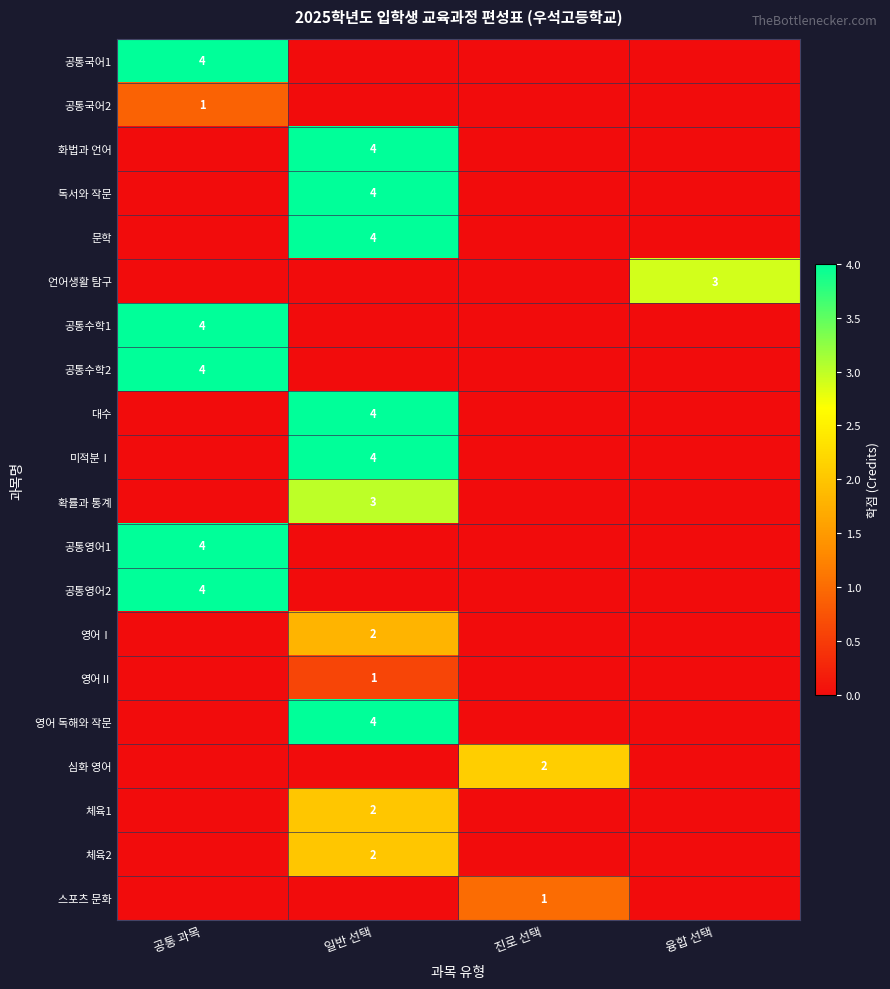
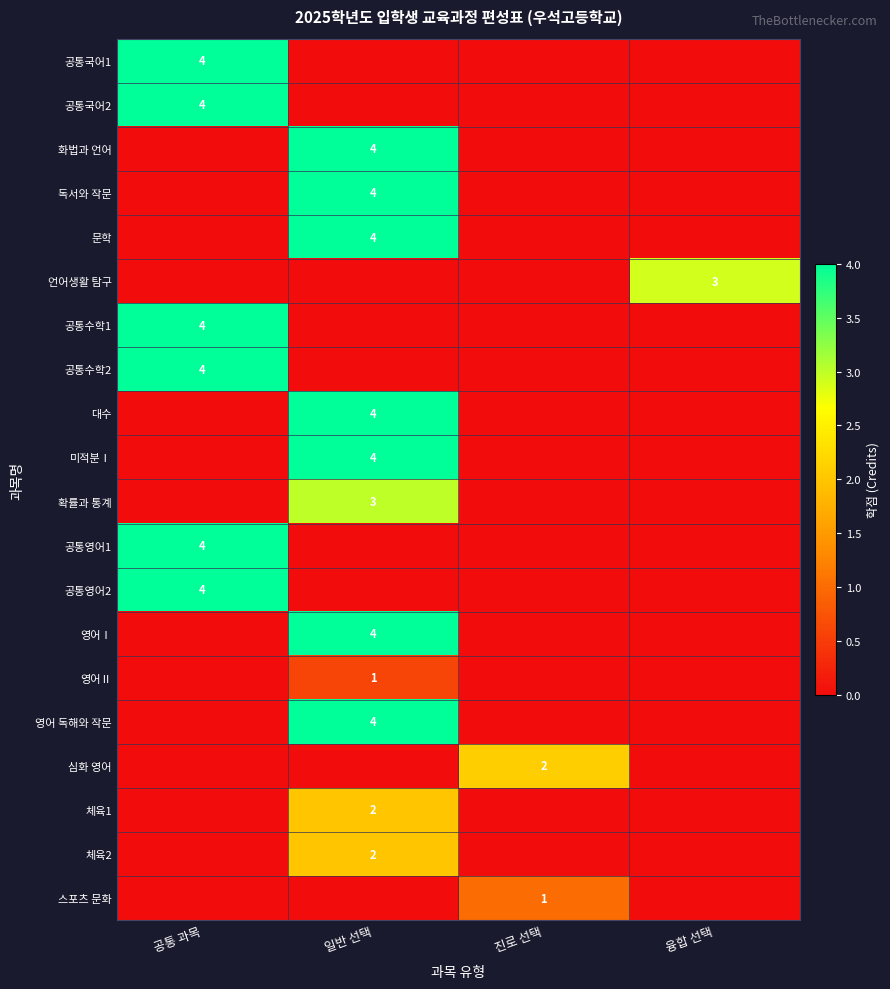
공통국어2, 공통 과목: 1 -> 4
영어Ⅰ, 일반 선택: 2 -> 4
